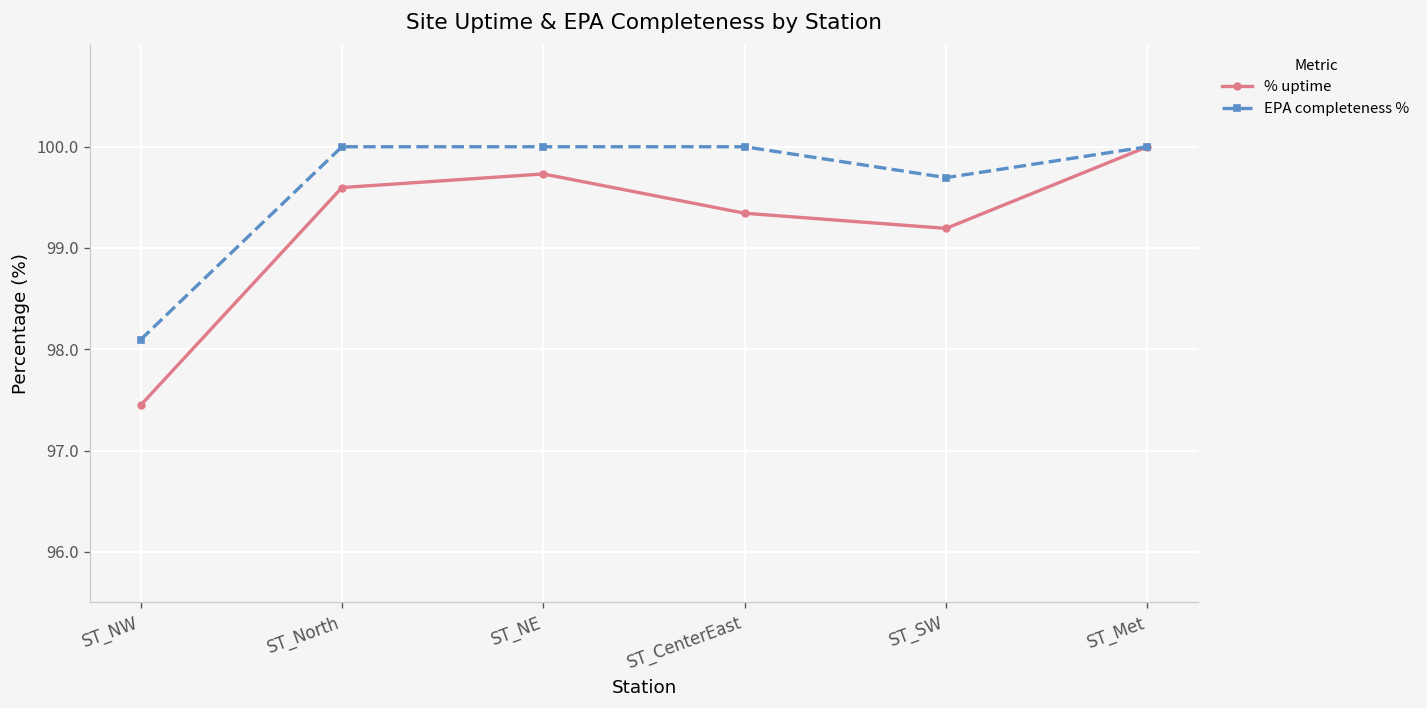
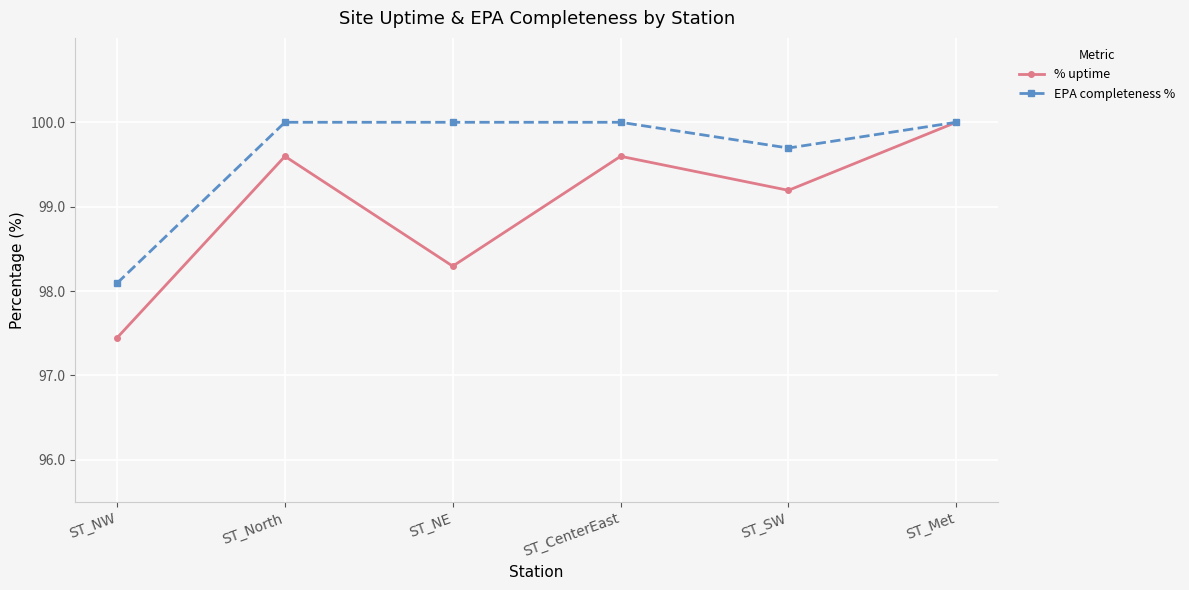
% uptime, ST_NE: 99.7 -> 98.3
% uptime, ST_CenterEast: 99.3 -> 99.6
